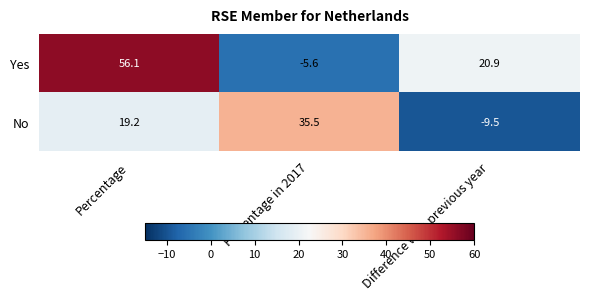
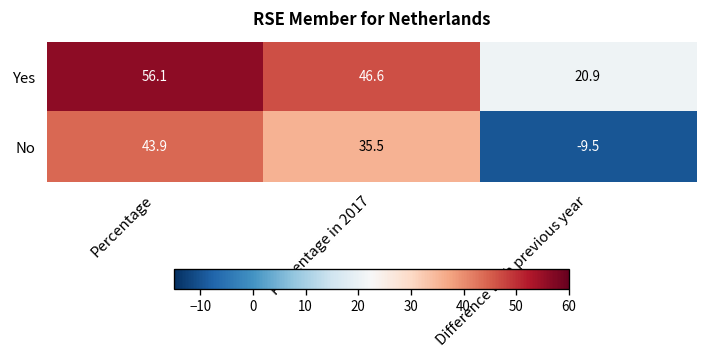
Yes, Percentage in 2017: -5.6 -> 46.6
No, Percentage: 19.2 -> 43.9
